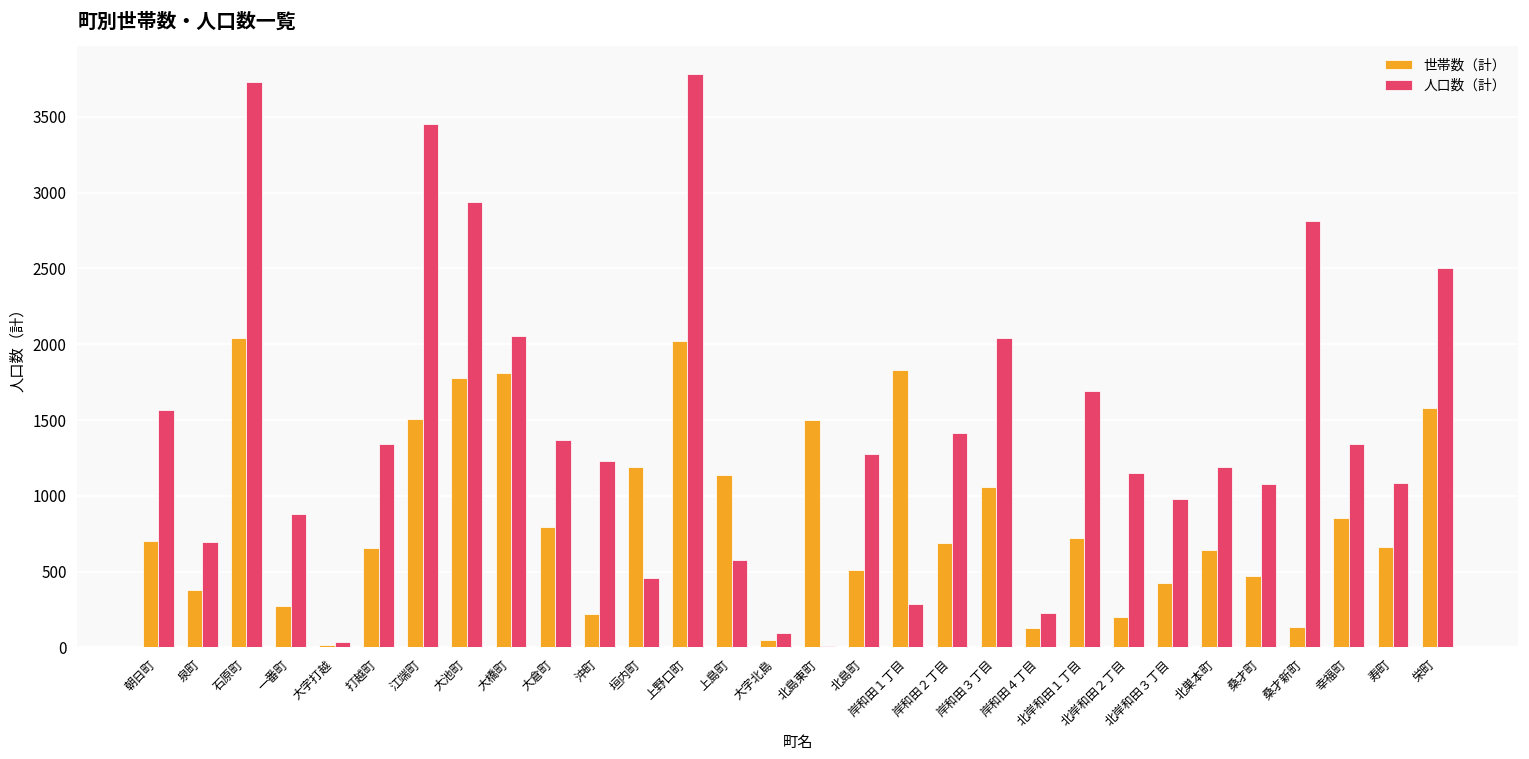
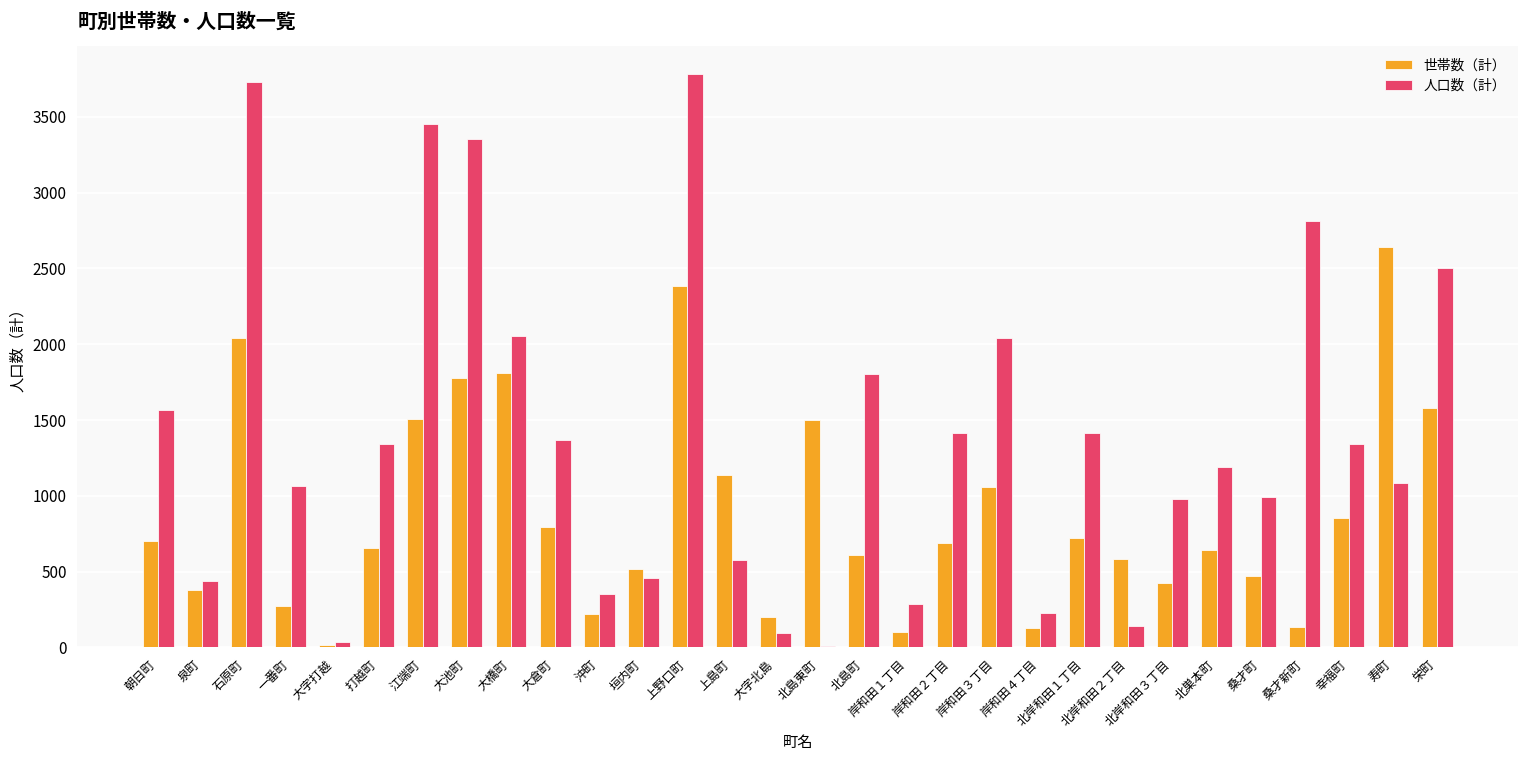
人口数（計）, 泉町: 690 -> 440
人口数（計）, 一番町: 880 -> 1070
人口数（計）, 大池町: 2940 -> 3350
人口数（計）, 沖町: 1230 -> 350
世帯数（計）, 垣内町: 1190 -> 520
世帯数（計）, 上野口町: 2020 -> 2390
世帯数（計）, 大字北島: 50 -> 200
世帯数（計）, 北島町: 510 -> 610
人口数（計）, 北島町: 1280 -> 1810
世帯数（計）, 岸和田１丁目: 1830 -> 100
人口数（計）, 北岸和田１丁目: 1690 -> 1420
世帯数（計）, 北岸和田２丁目: 200 -> 580
人口数（計）, 北岸和田２丁目: 1150 -> 140
人口数（計）, 桑才町: 1080 -> 1000
世帯数（計）, 寿町: 660 -> 2640
